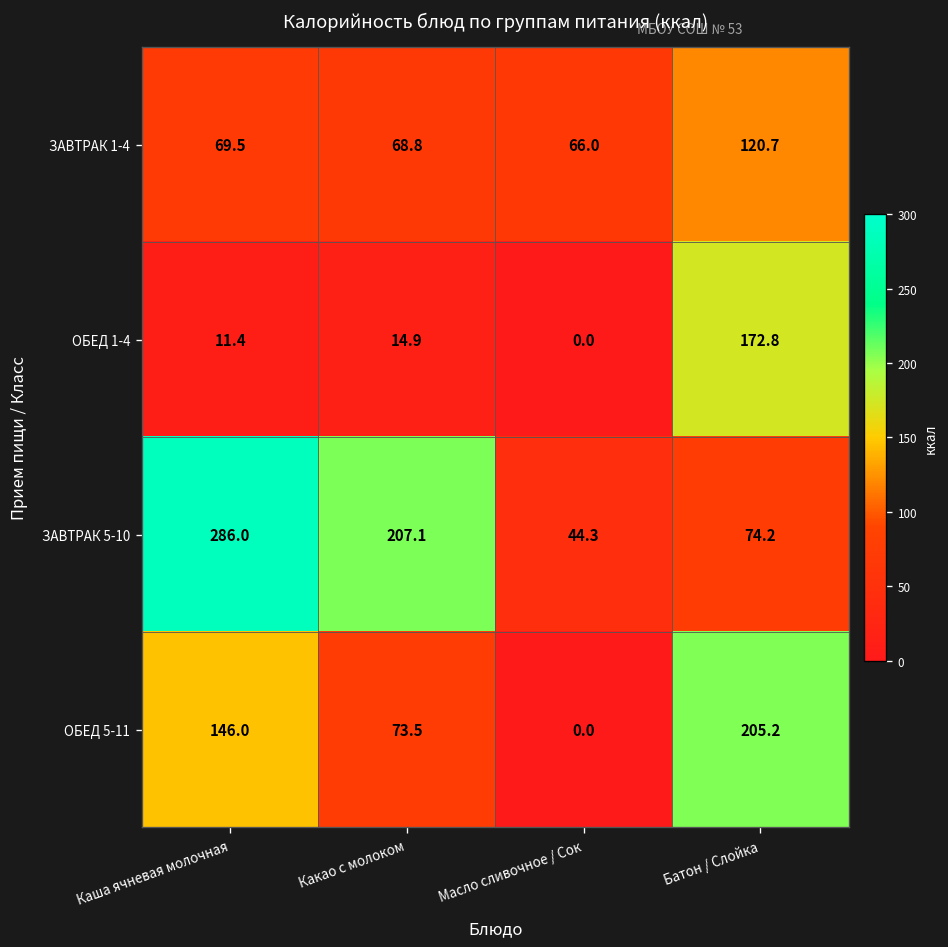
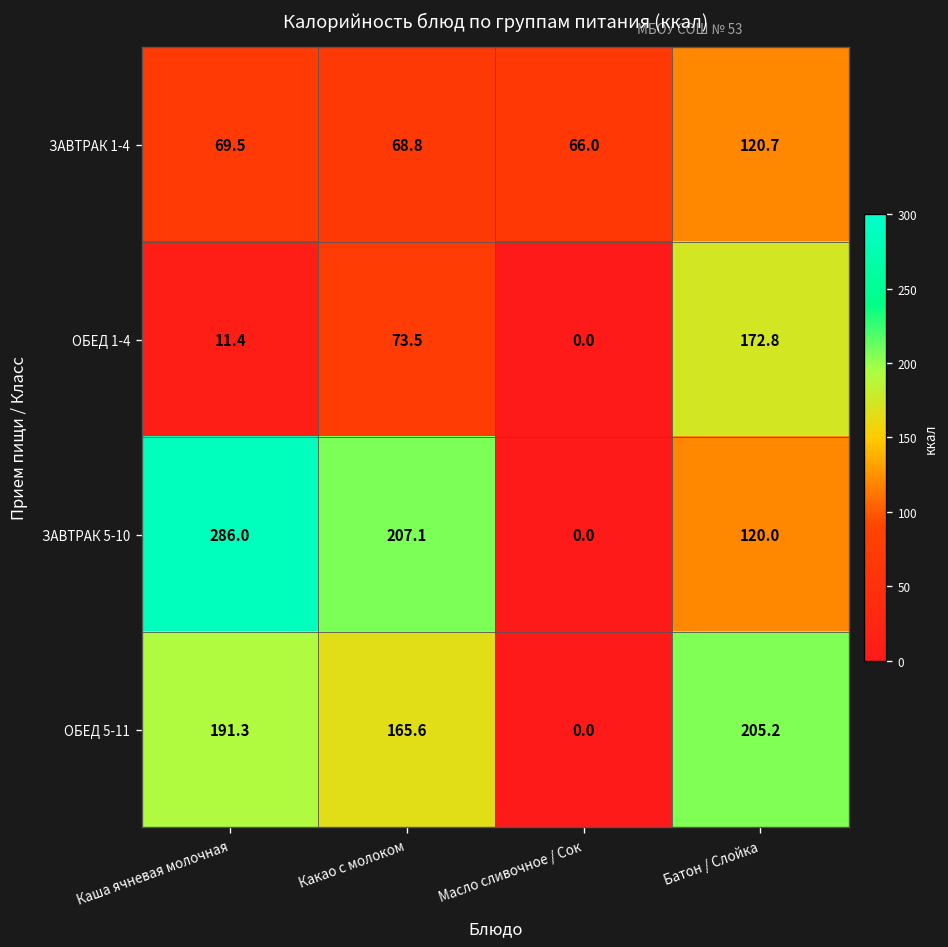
ОБЕД 1-4, Какао с молоком: 14.9 -> 73.5
ЗАВТРАК 5-10, Масло сливочное / Сок: 44.3 -> 0.0
ЗАВТРАК 5-10, Батон / Слойка: 74.2 -> 120.0
ОБЕД 5-11, Каша ячневая молочная: 146.0 -> 191.3
ОБЕД 5-11, Какао с молоком: 73.5 -> 165.6
